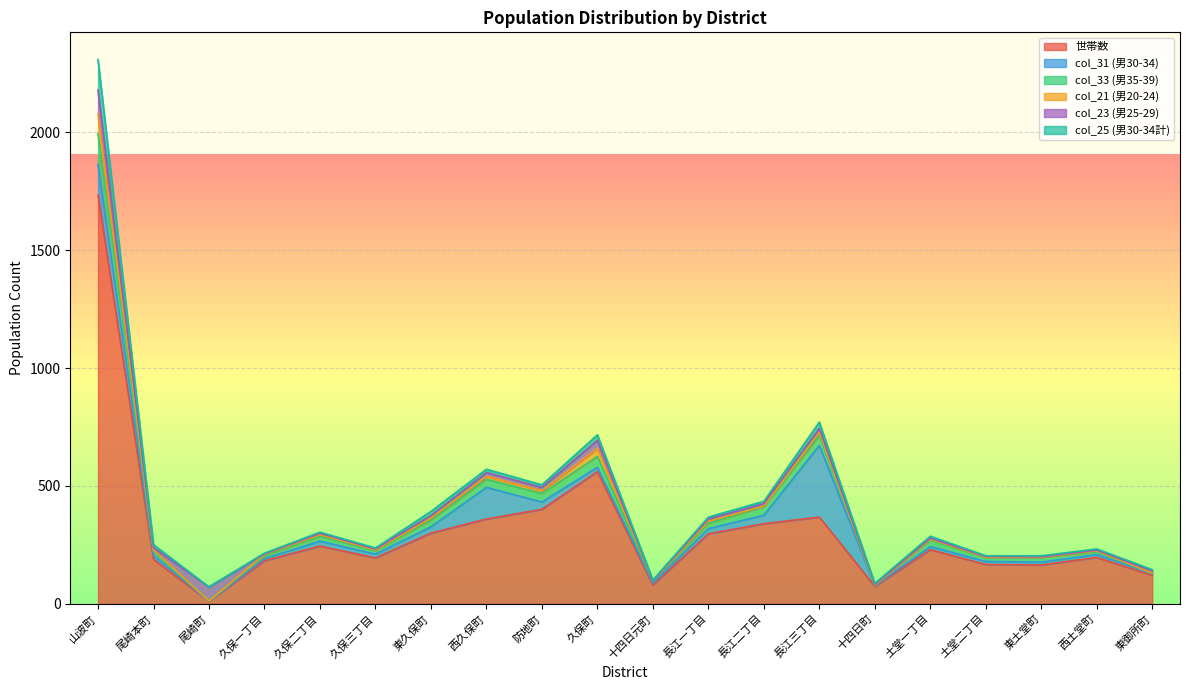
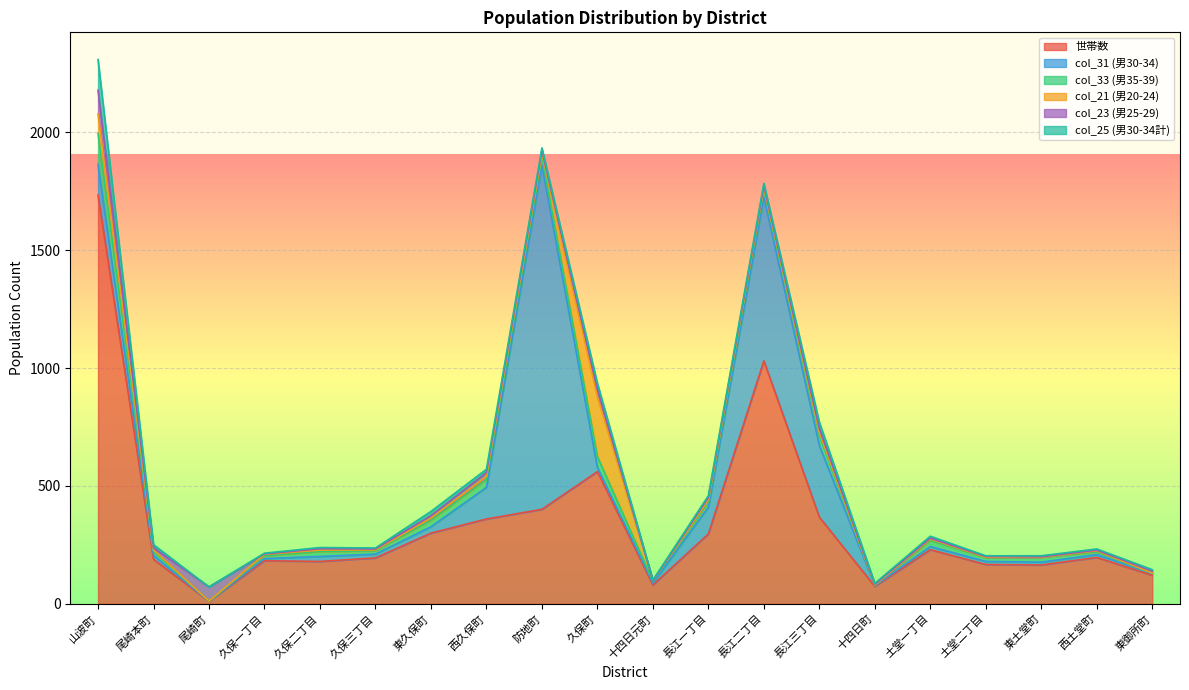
世帯数, 久保二丁目: 250 -> 180
col_31 (男30-34), 防地町: 30 -> 1460
col_21 (男20-24), 久保町: 30 -> 250
col_31 (男30-34), 長江一丁目: 20 -> 110
世帯数, 長江二丁目: 340 -> 1030
col_31 (男30-34), 長江二丁目: 40 -> 690
